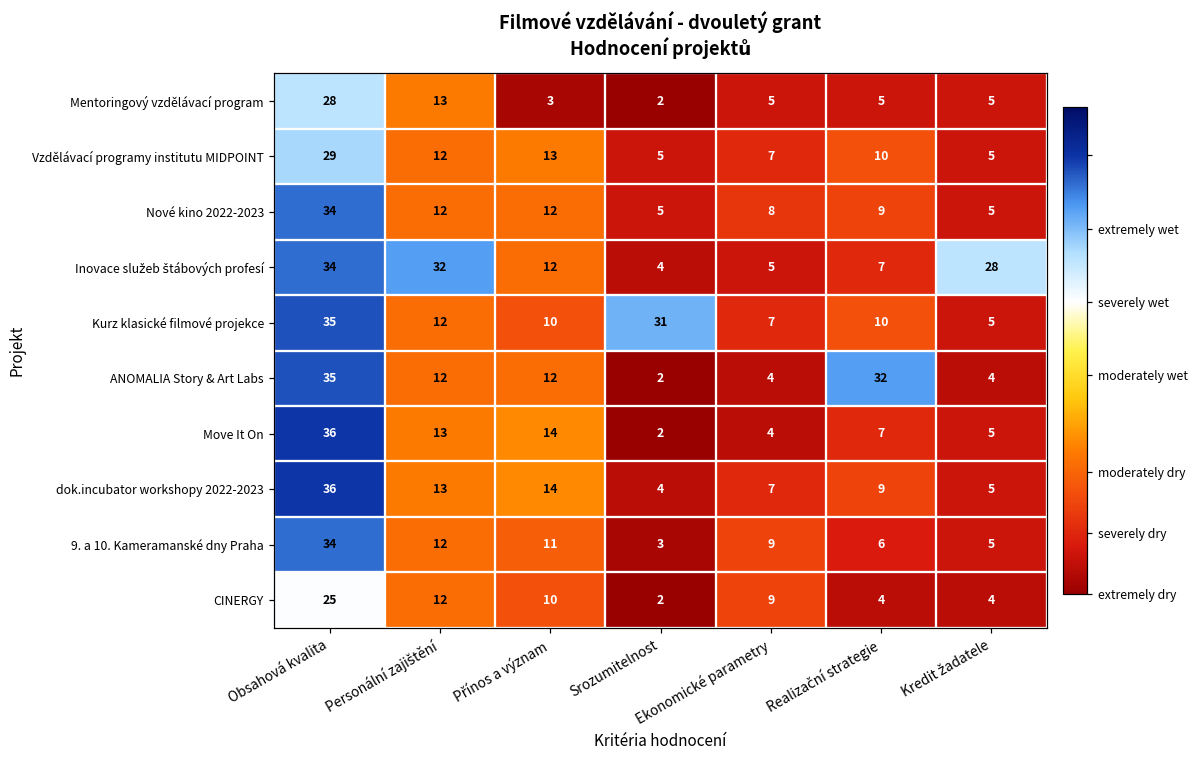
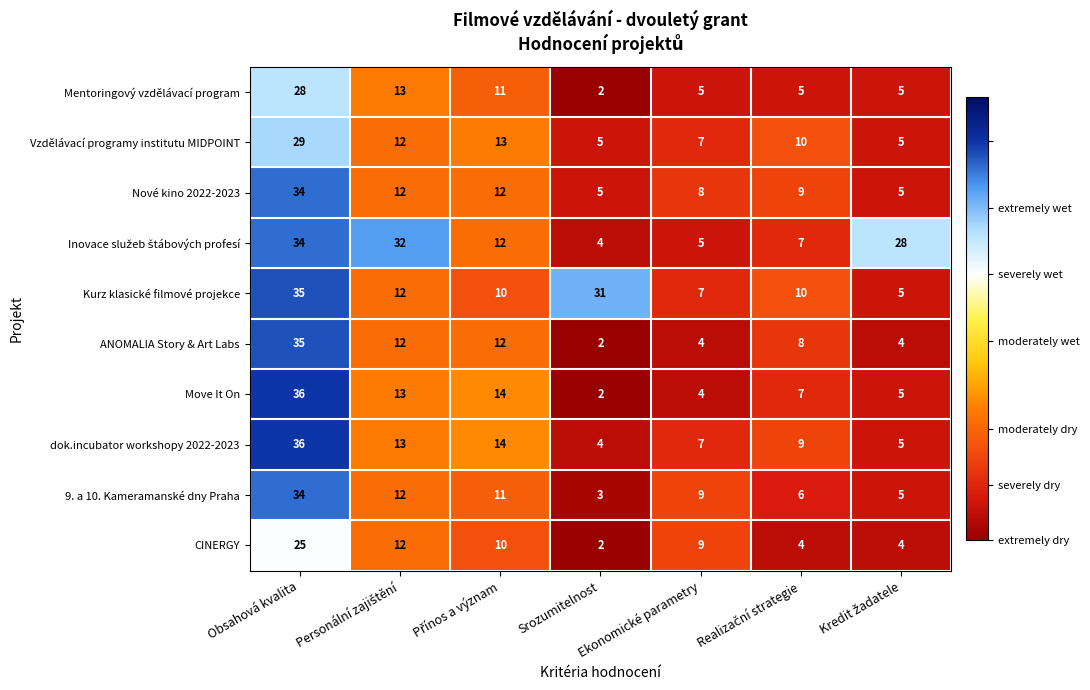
Mentoringový vzdělávací program, Přínos a význam: 3 -> 11
ANOMALIA Story & Art Labs, Realizační strategie: 32 -> 8
